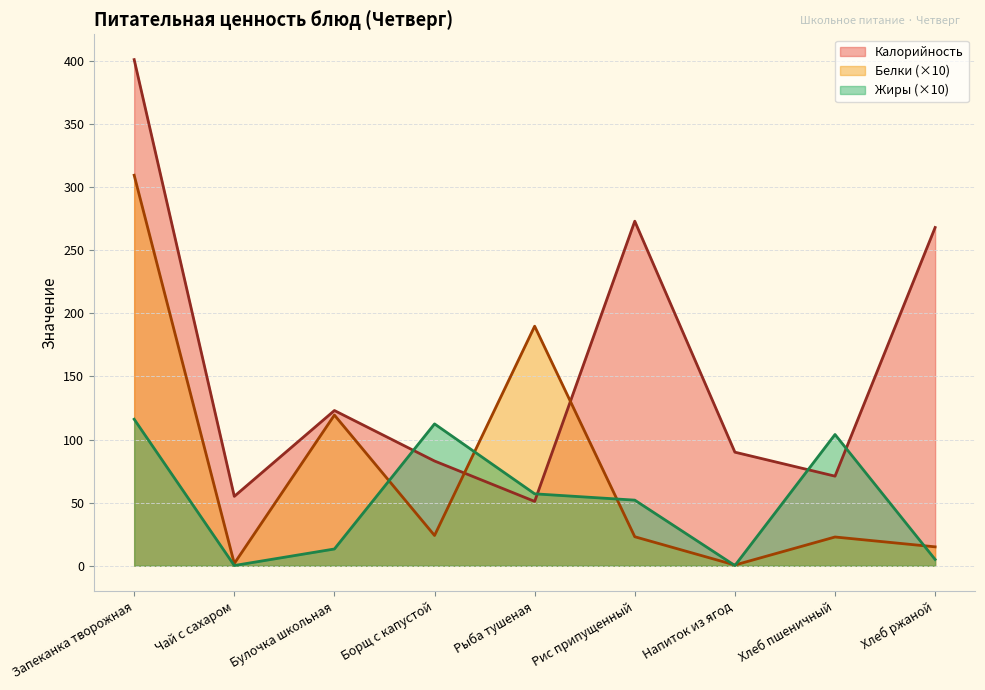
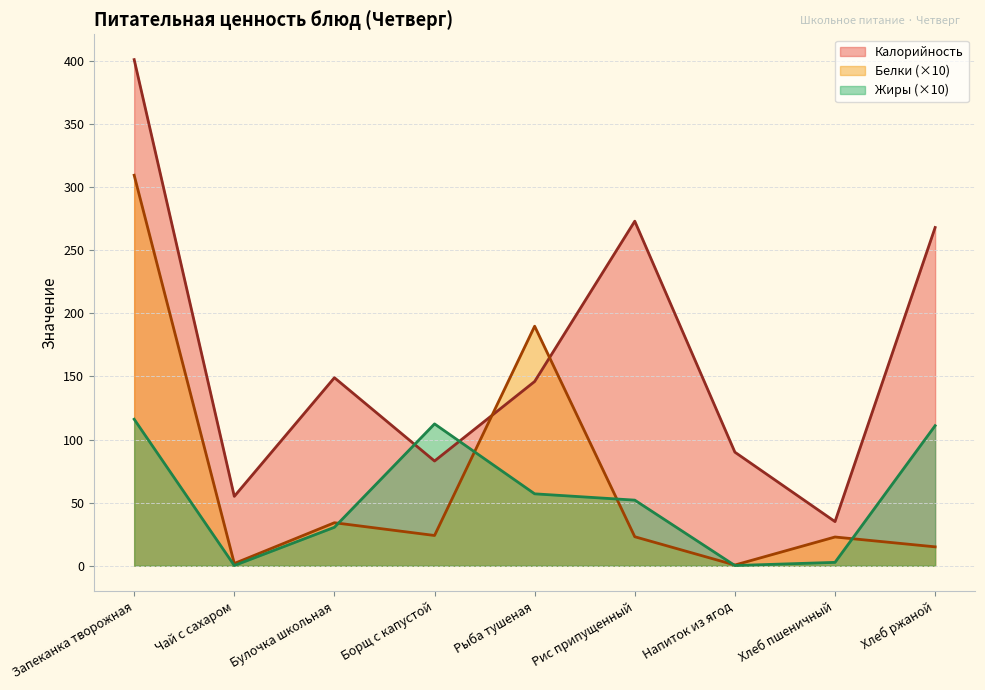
Калорийность, Булочка школьная: 123 -> 149
Белки (×10), Булочка школьная: 119 -> 34
Жиры (×10), Булочка школьная: 13 -> 31
Калорийность, Рыба тушеная: 51 -> 146
Калорийность, Хлеб пшеничный: 71 -> 35
Жиры (×10), Хлеб пшеничный: 104 -> 3
Жиры (×10), Хлеб ржаной: 5 -> 111
